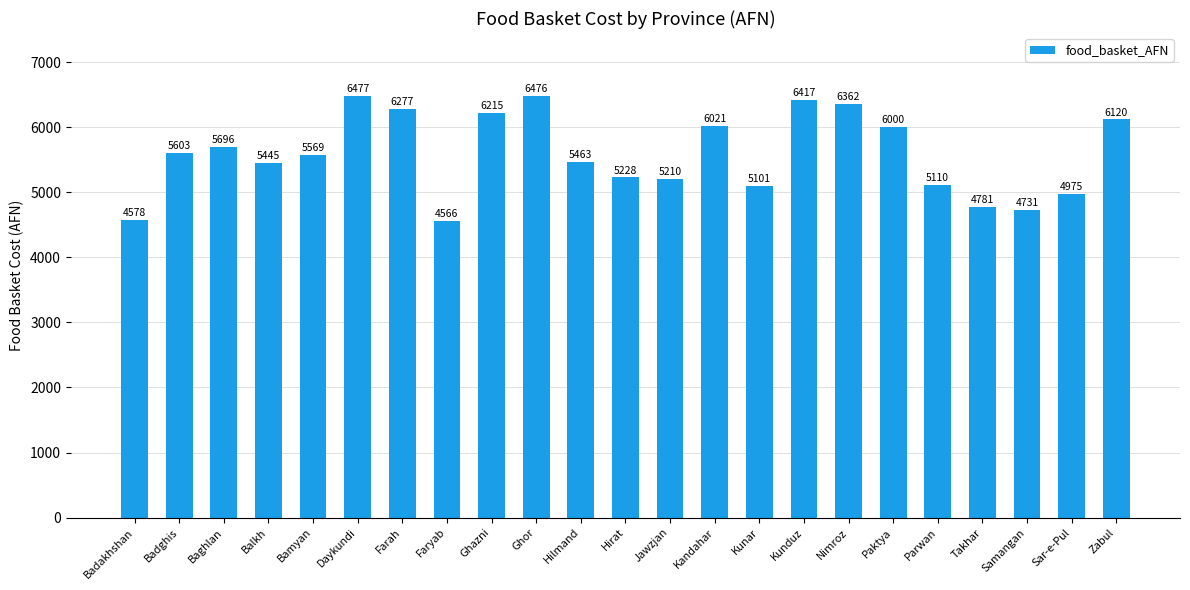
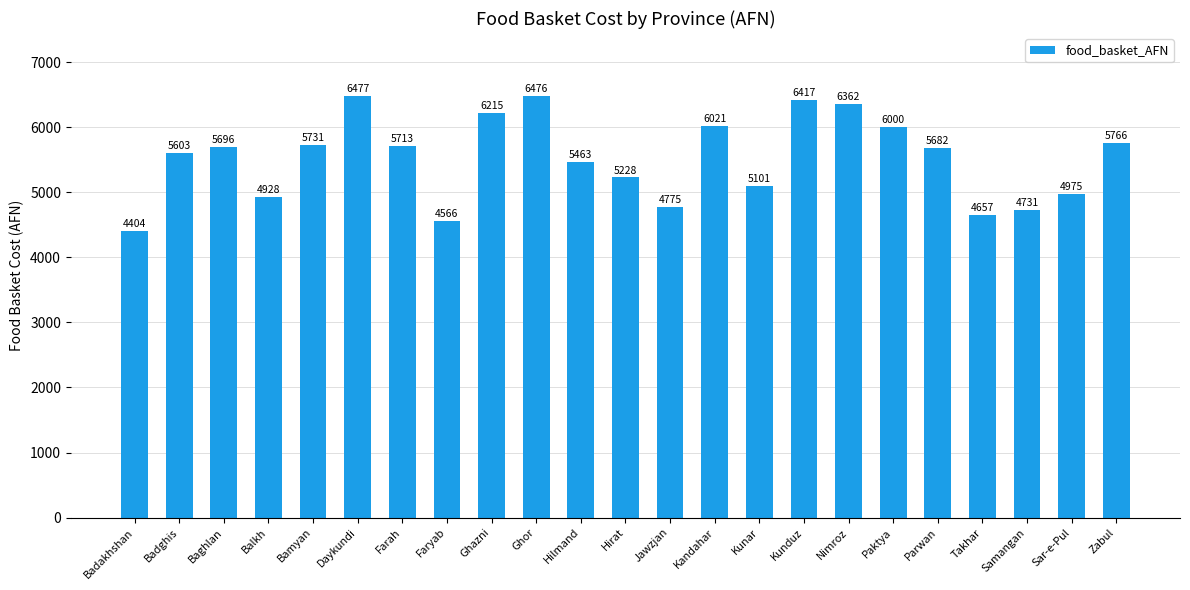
Badakhshan: 4578 -> 4404
Balkh: 5445 -> 4928
Bamyan: 5569 -> 5731
Farah: 6277 -> 5713
Jawzjan: 5210 -> 4775
Parwan: 5110 -> 5682
Takhar: 4781 -> 4657
Zabul: 6120 -> 5766
